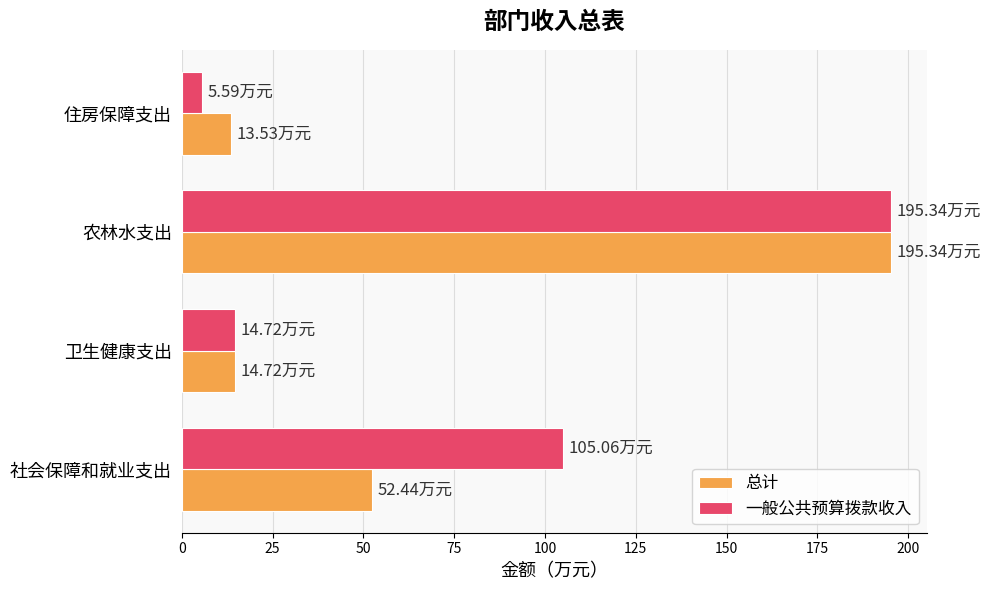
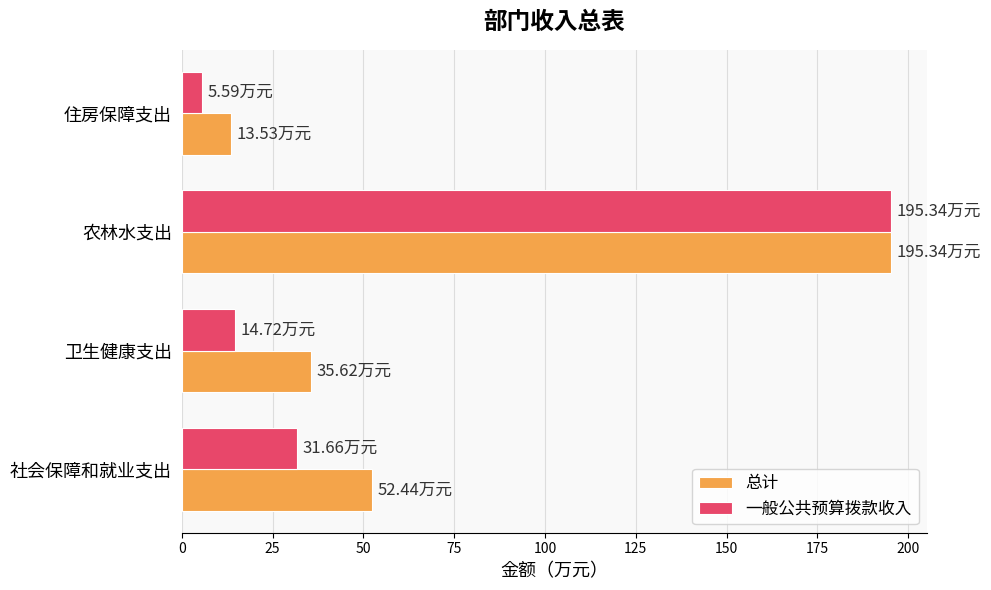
总计, 卫生健康支出: 14.72 -> 35.62
一般公共预算拨款收入, 社会保障和就业支出: 105.06 -> 31.66
